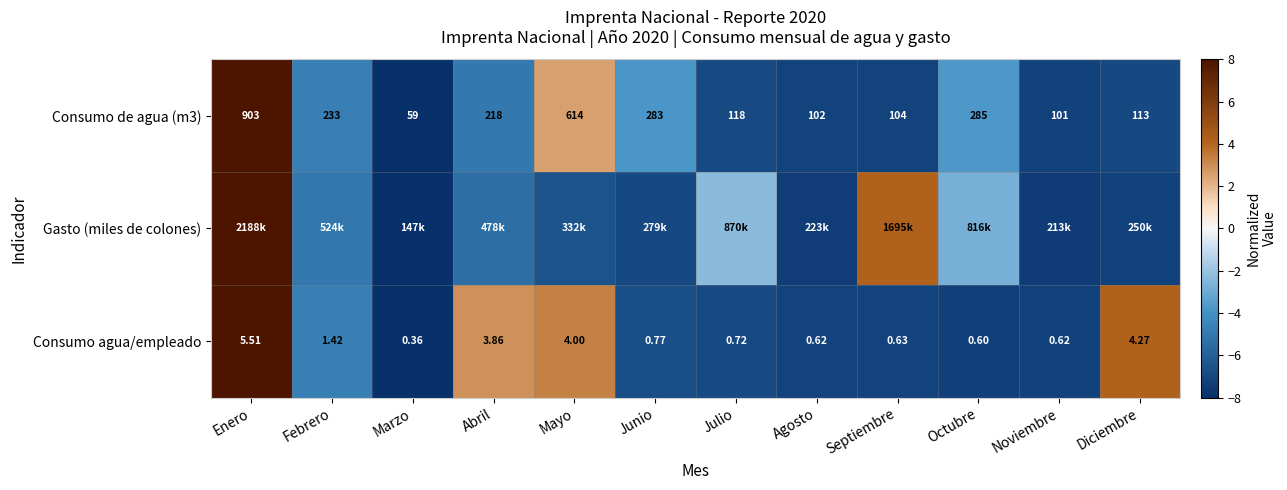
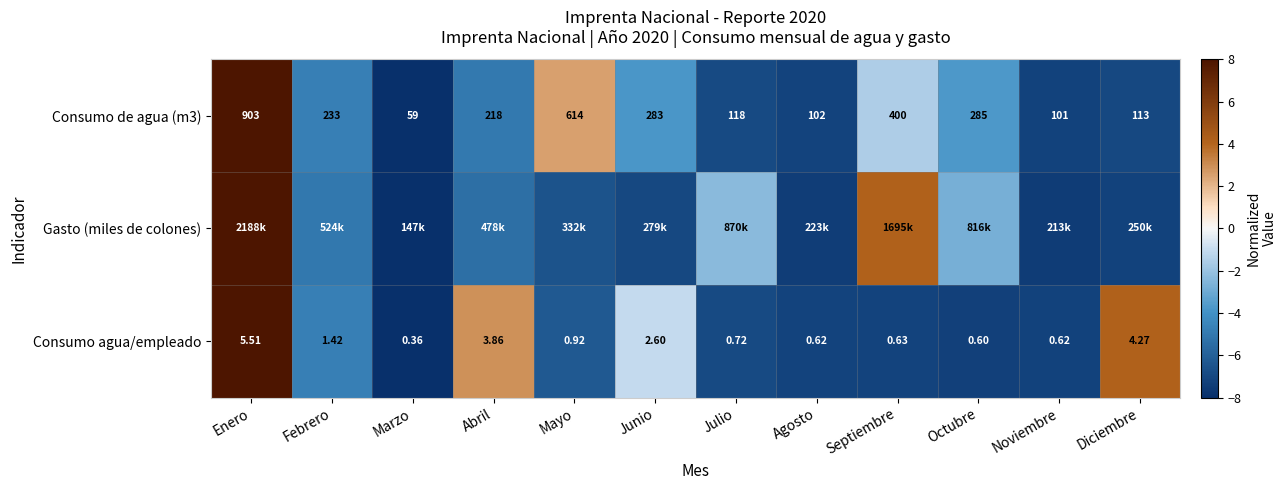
Consumo de agua (m3), Septiembre: 104 -> 400
Consumo agua/empleado, Mayo: 4.00 -> 0.92
Consumo agua/empleado, Junio: 0.77 -> 2.60
